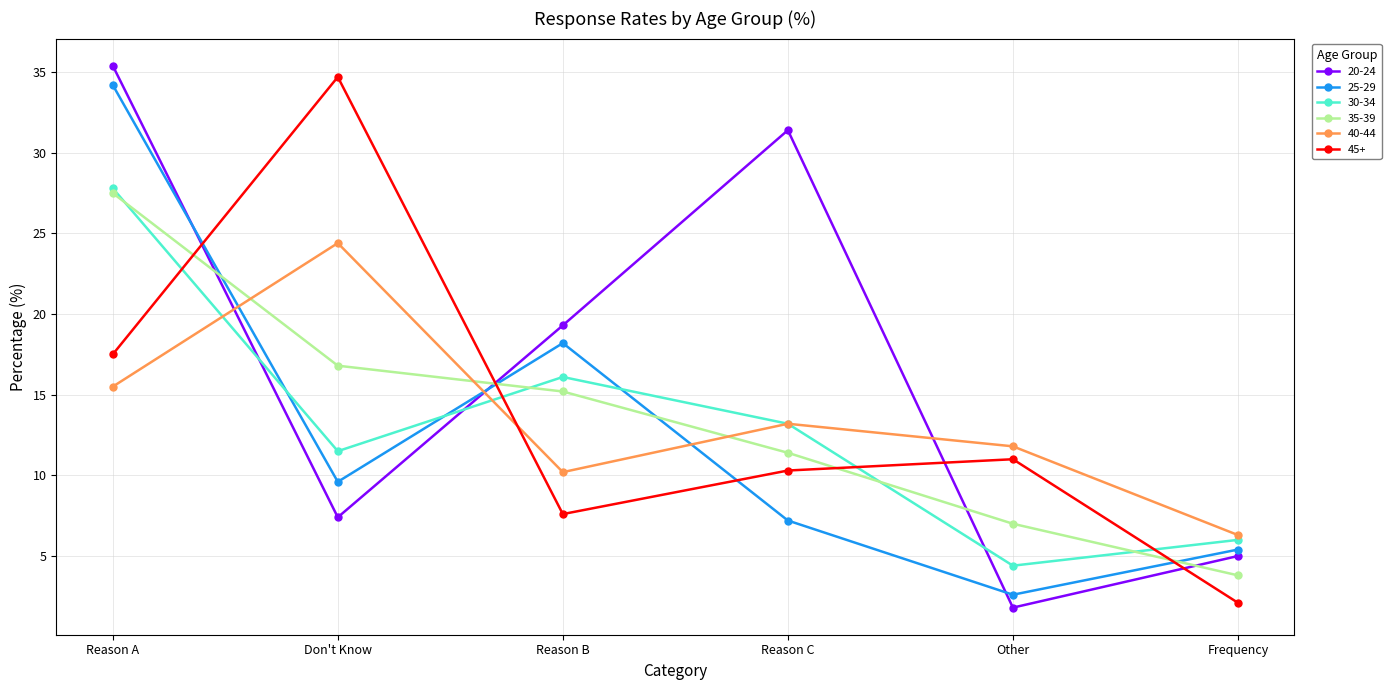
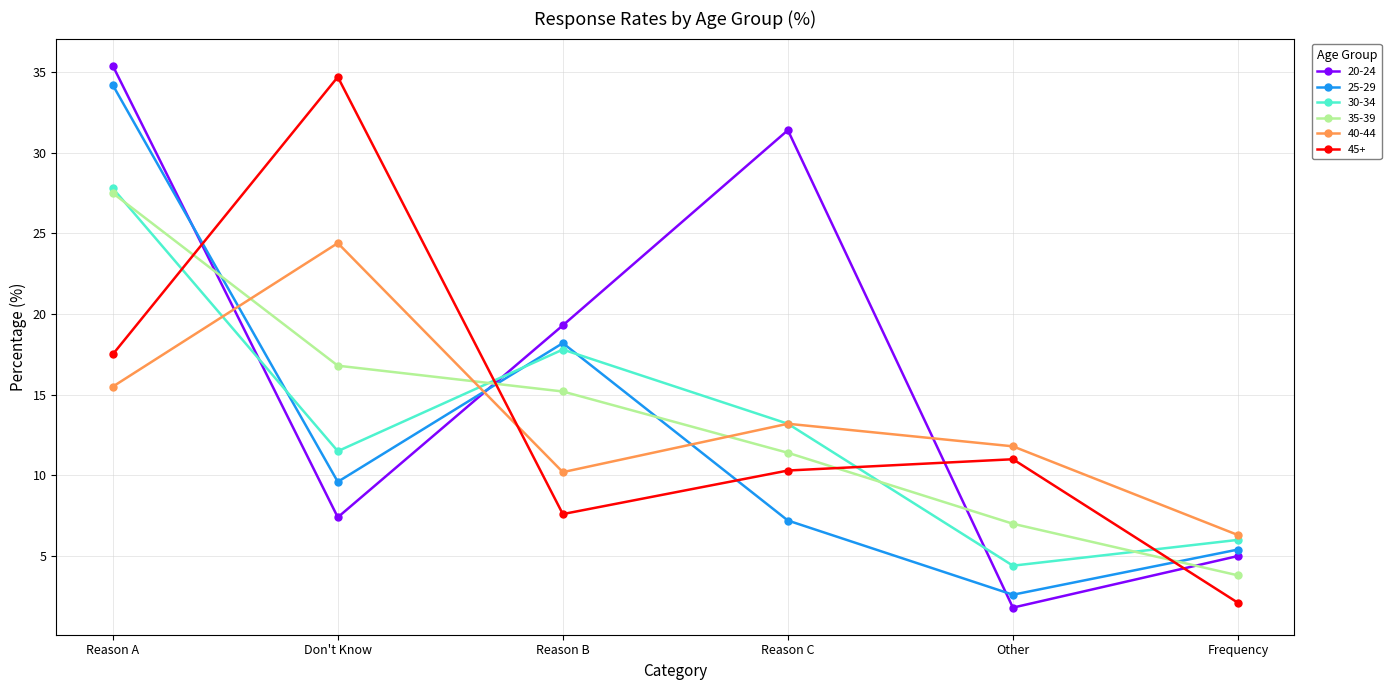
30-34, Reason B: 16.1 -> 17.8
